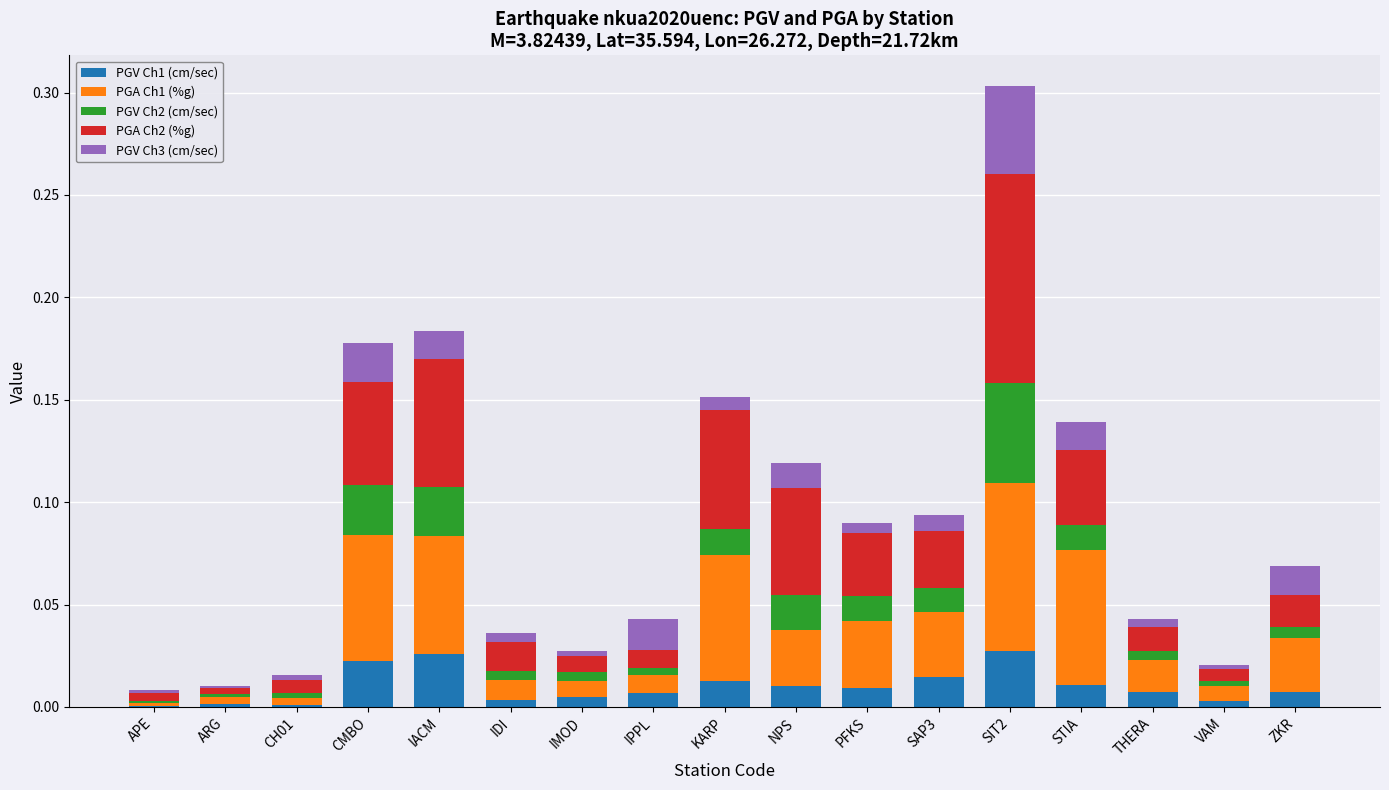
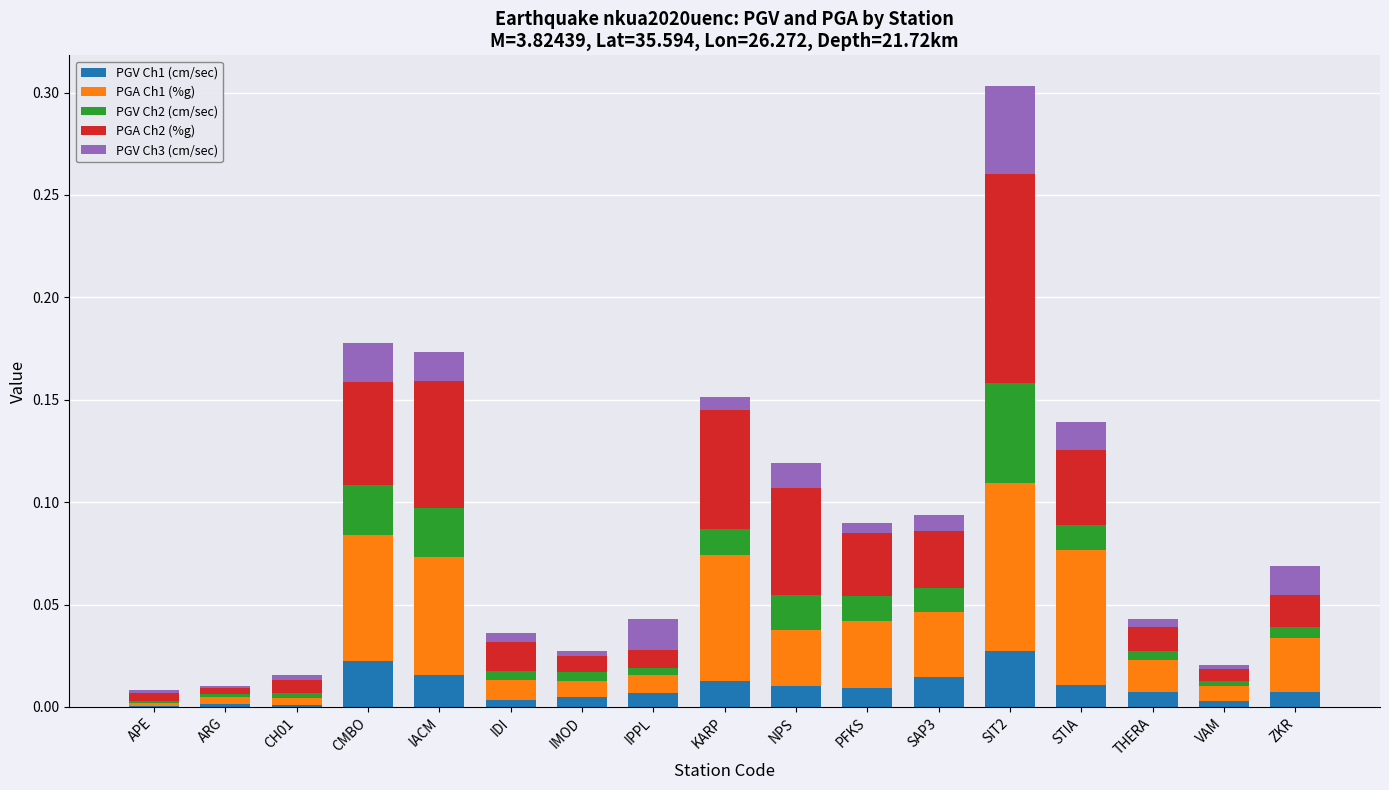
PGV Ch1 (cm/sec), IACM: 0.026 -> 0.016
